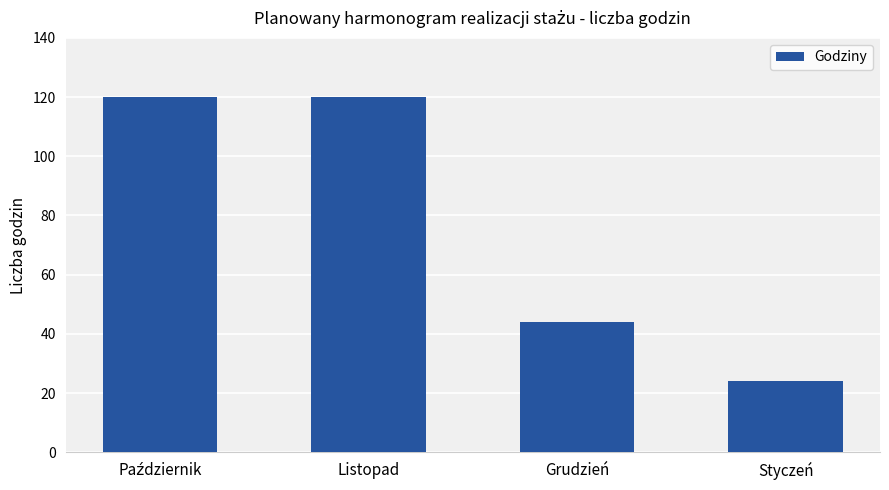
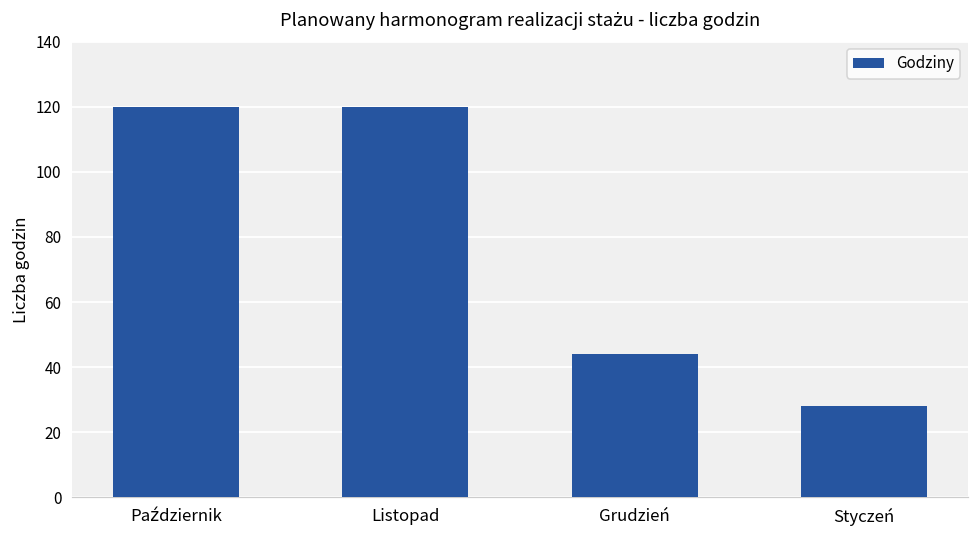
Styczeń: 24 -> 28
